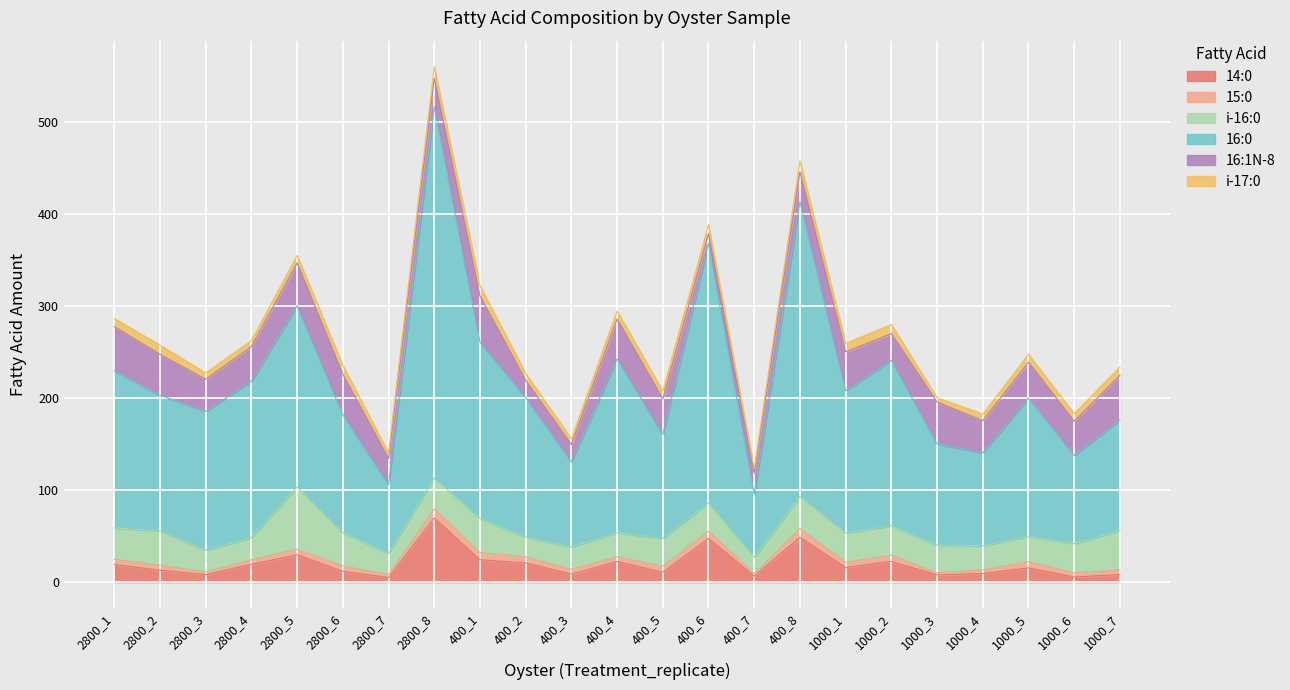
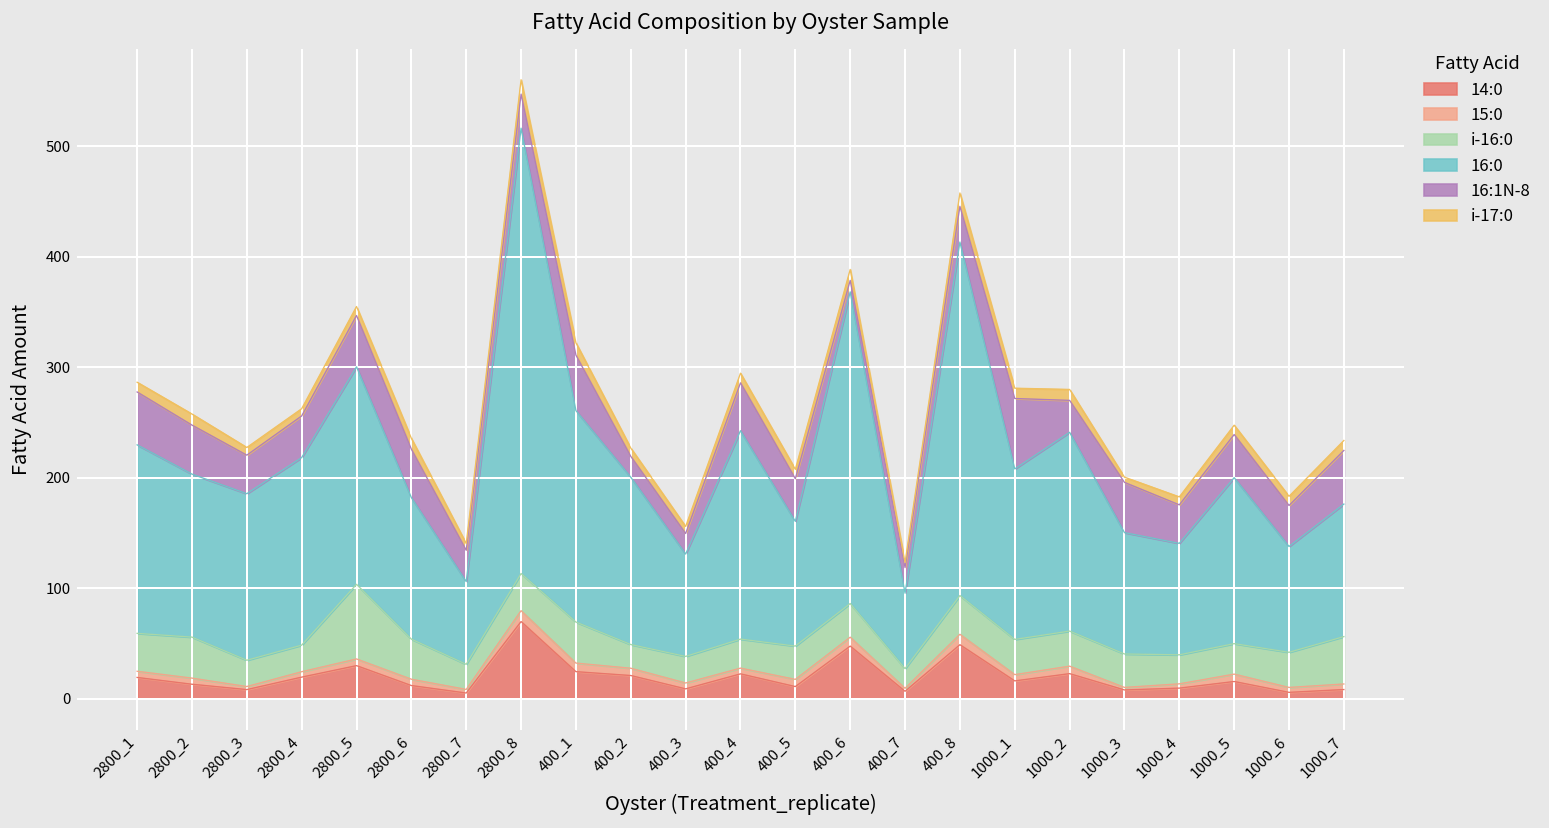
16:1N-8, 1000_1: 40 -> 60
